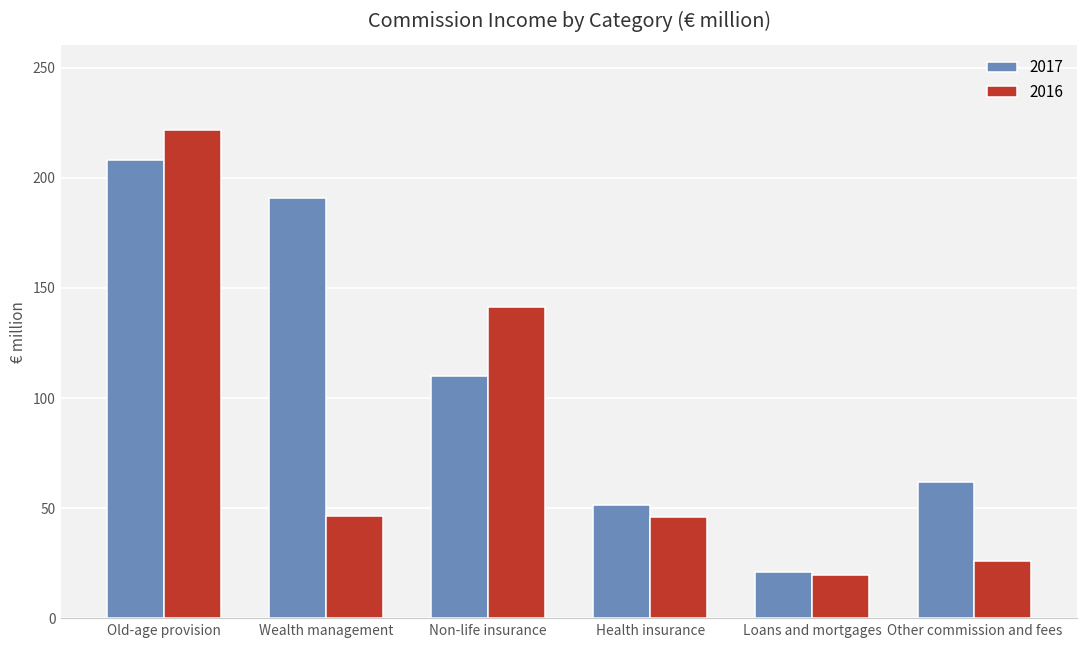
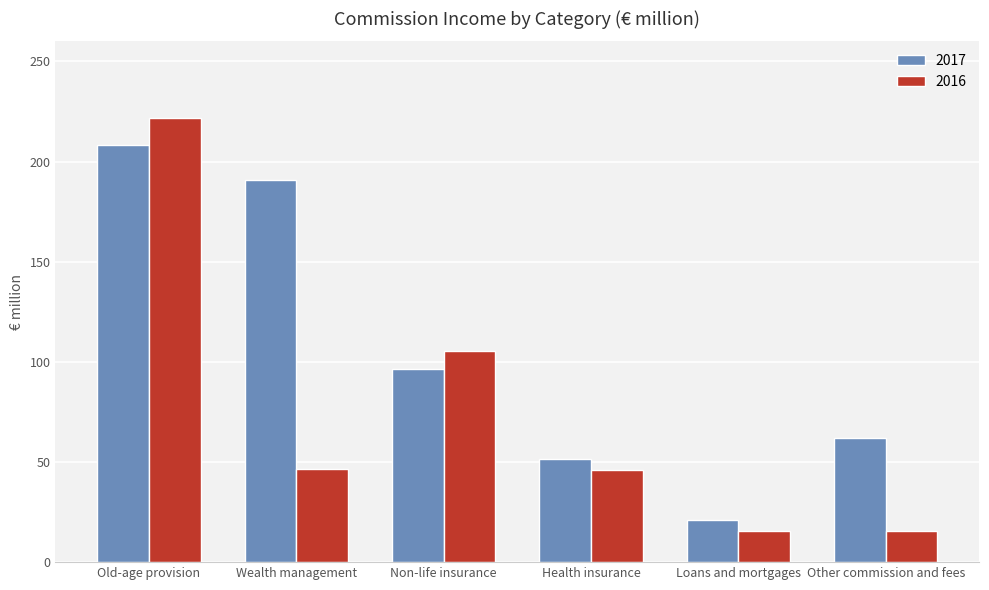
2017, Non-life insurance: 110 -> 97
2016, Non-life insurance: 141 -> 106
2016, Loans and mortgages: 20 -> 15
2016, Other commission and fees: 26 -> 15
